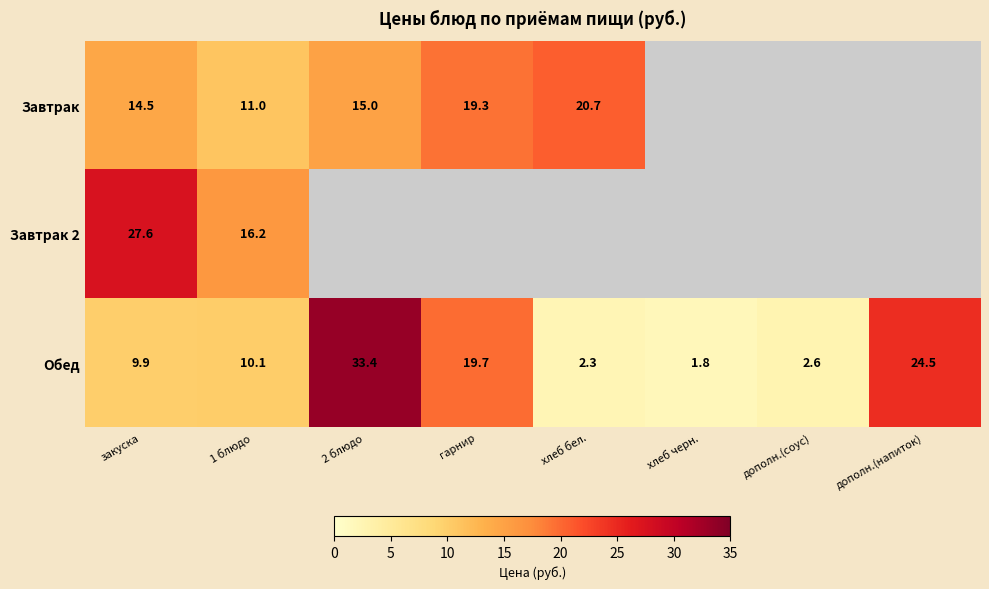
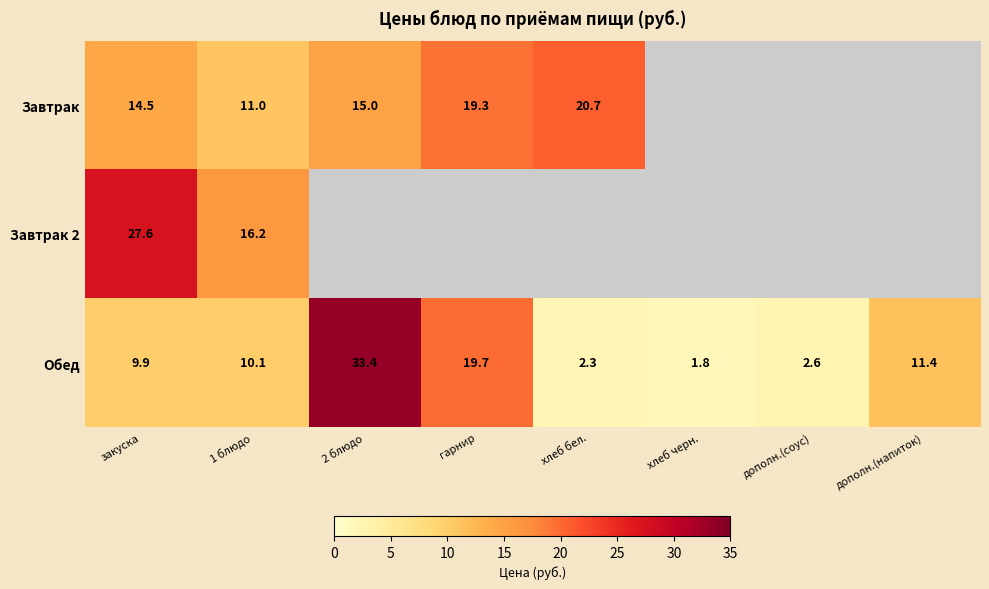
Обед, дополн.(напиток): 24.5 -> 11.4
